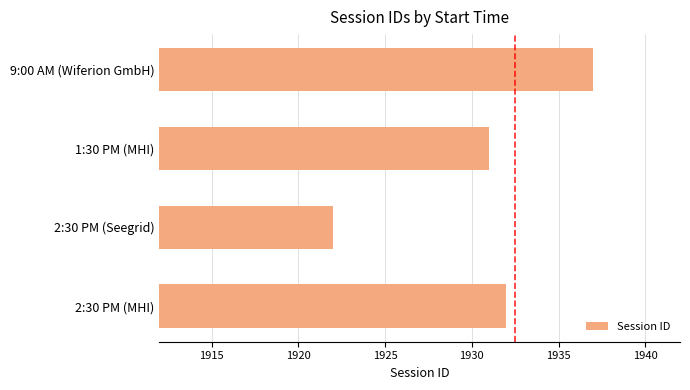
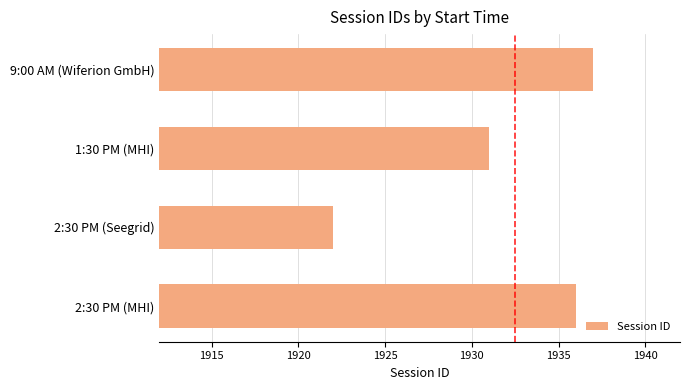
2:30 PM (MHI): 1932 -> 1936
